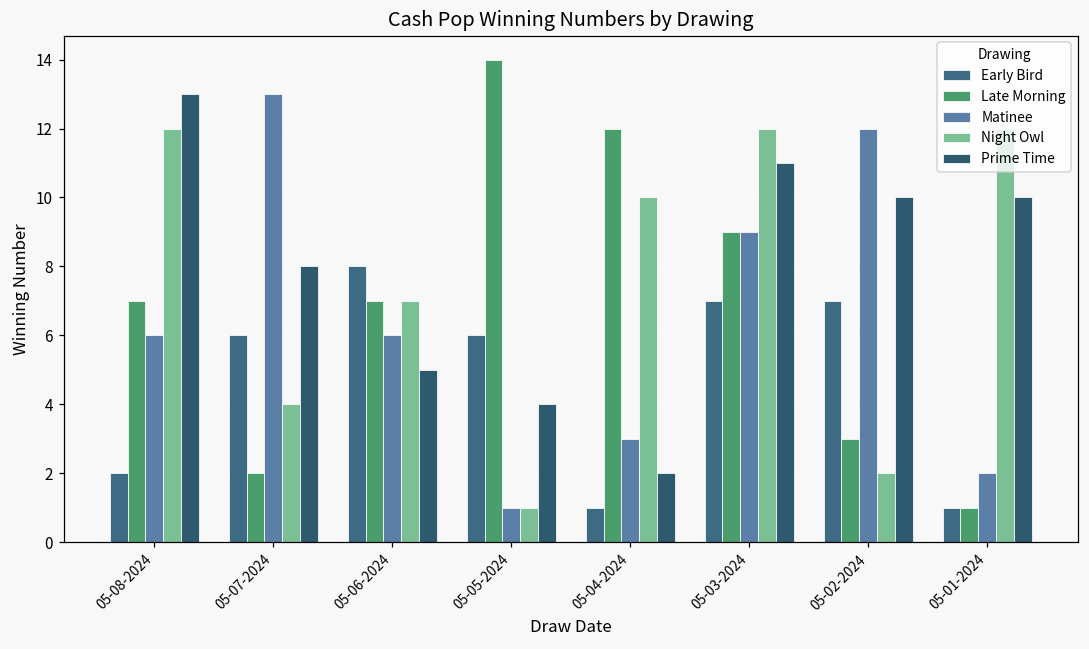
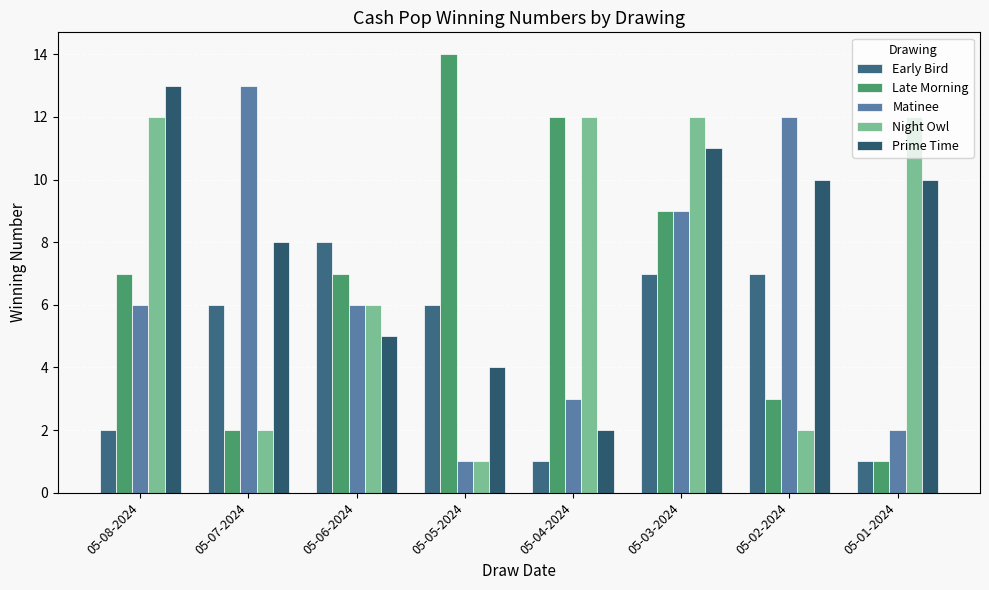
Night Owl, 05-07-2024: 4 -> 2
Night Owl, 05-06-2024: 7 -> 6
Night Owl, 05-04-2024: 10 -> 12
